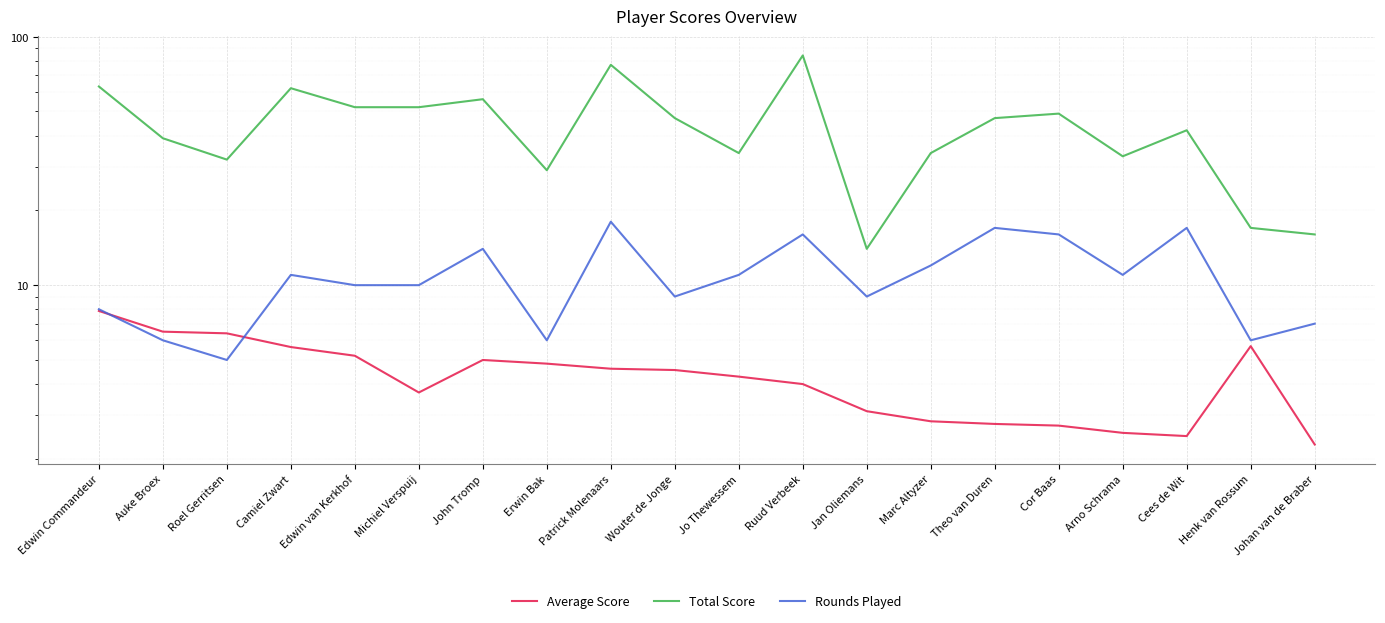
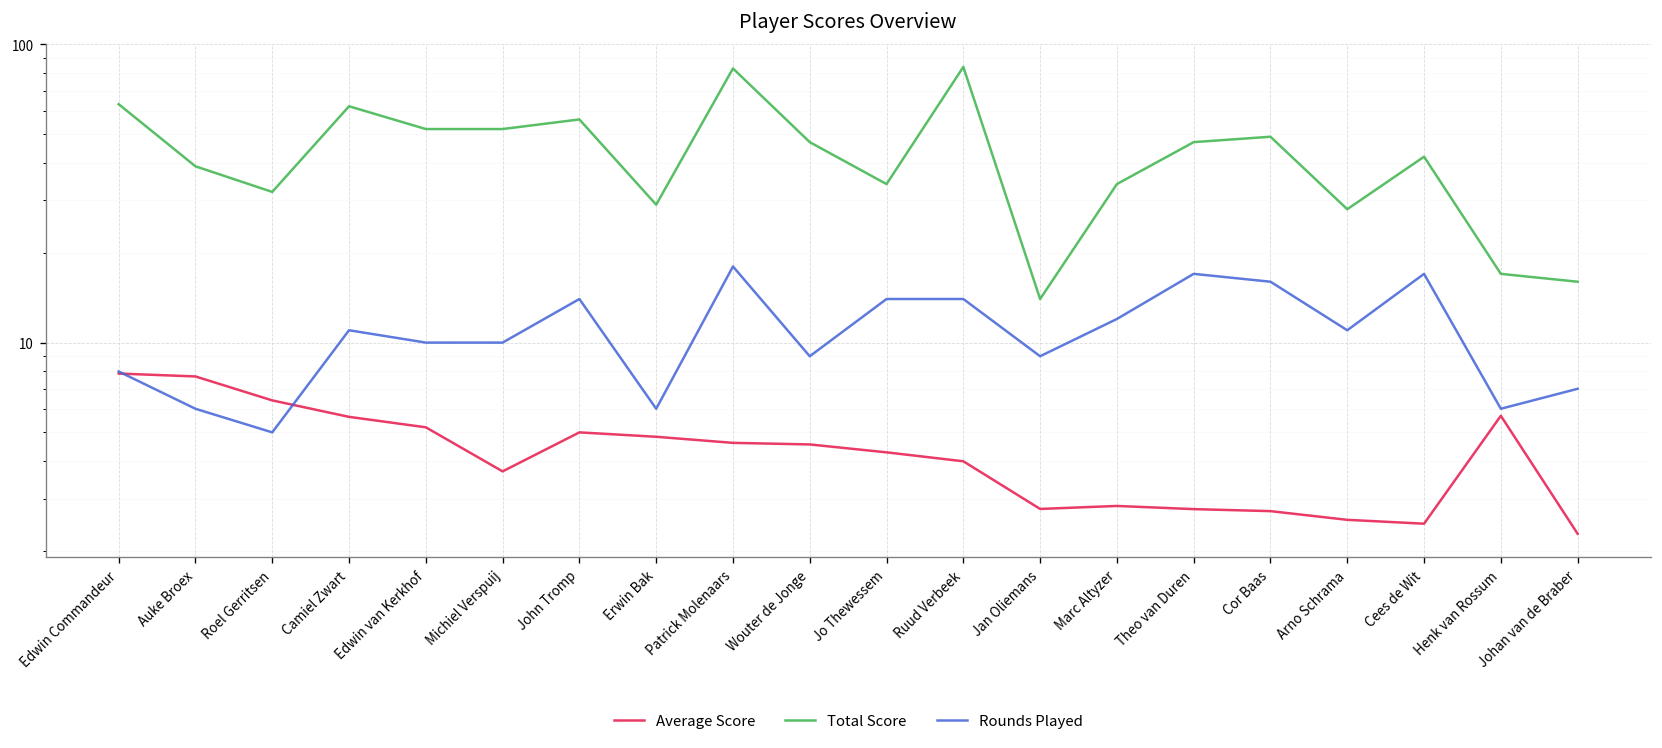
Average Score, Auke Broex: 6.5 -> 7.7
Total Score, Patrick Molenaars: 77 -> 83
Rounds Played, Jo Thewessem: 11 -> 14
Rounds Played, Ruud Verbeek: 16 -> 14
Average Score, Jan Oliemans: 3.1 -> 2.8
Total Score, Arno Schrama: 33 -> 28
